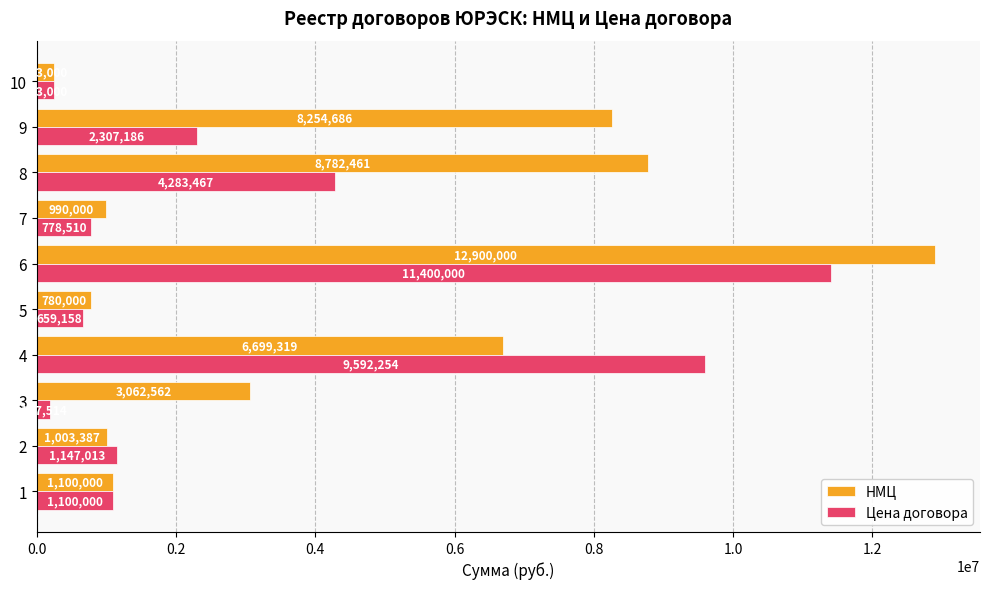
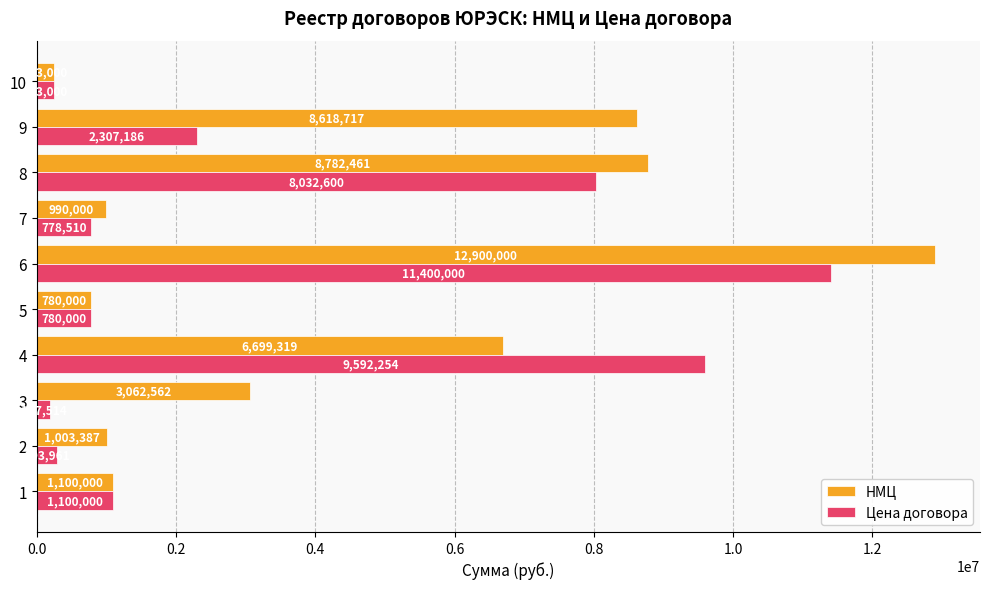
НМЦ, 9: 8,254,686 -> 8,618,717
Цена договора, 8: 4,283,467 -> 8,032,600
Цена договора, 5: 659,158 -> 780,000
Цена договора, 2: 1100000 -> 300000
